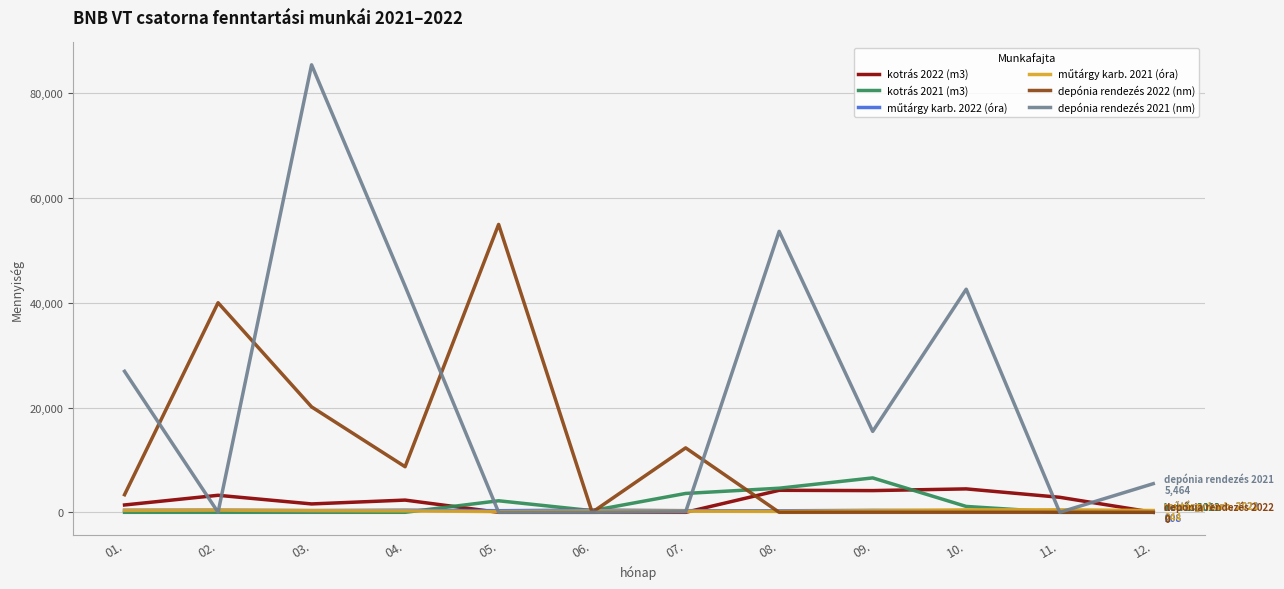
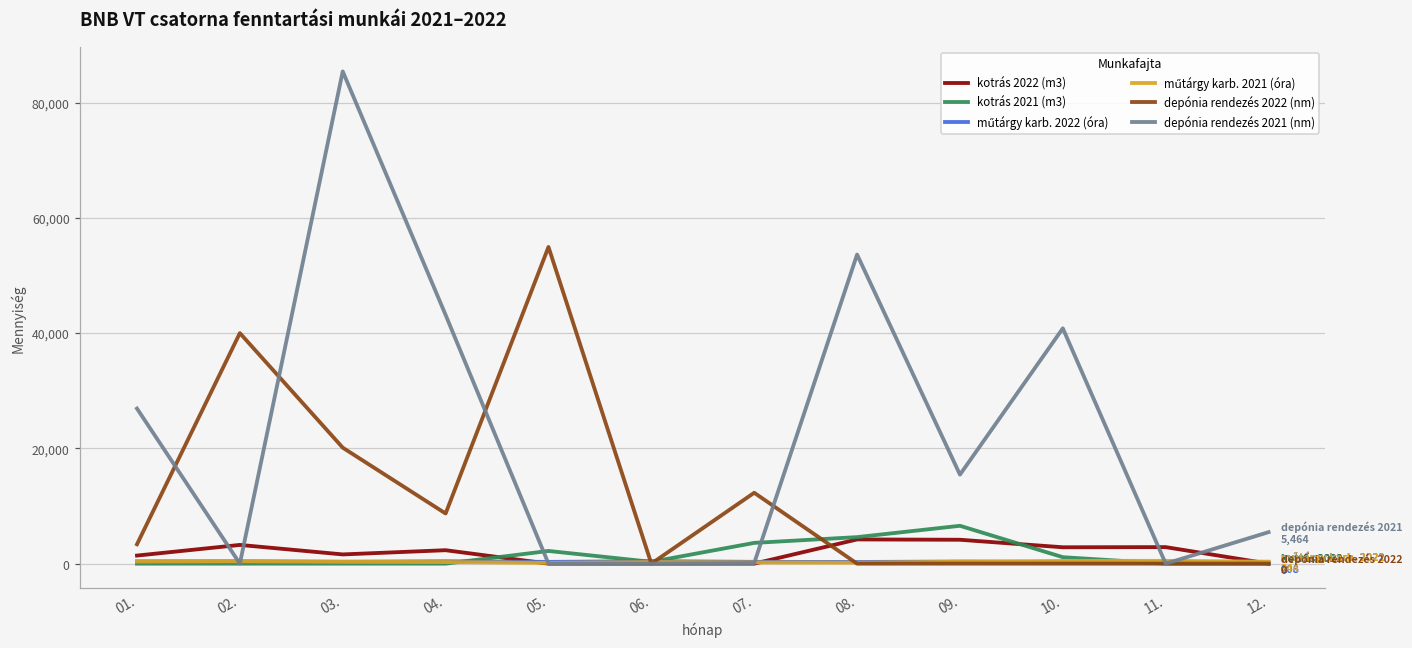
kotrás 2022 (m3), 10.: 4,000 -> 3,000
depónia rendezés 2021 (nm), 10.: 43,000 -> 41,000
